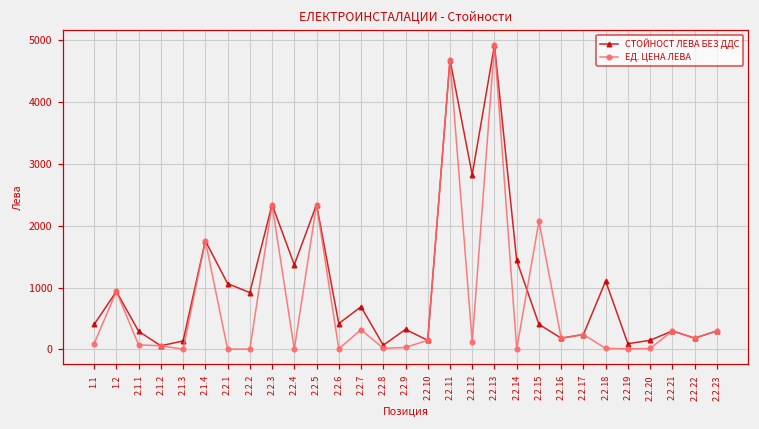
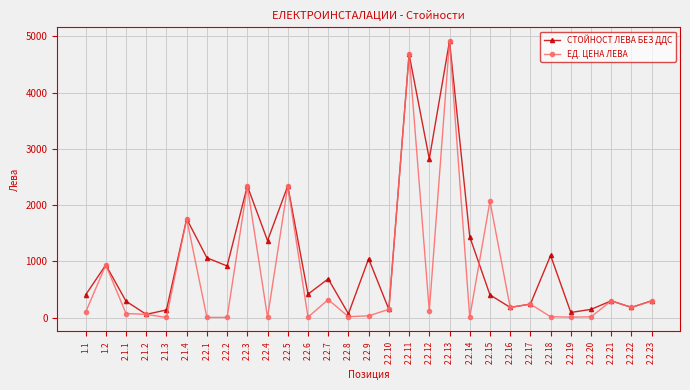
СТОЙНОСТ ЛЕВА БЕЗ ДДС, 2.2.9: 300 -> 1000
